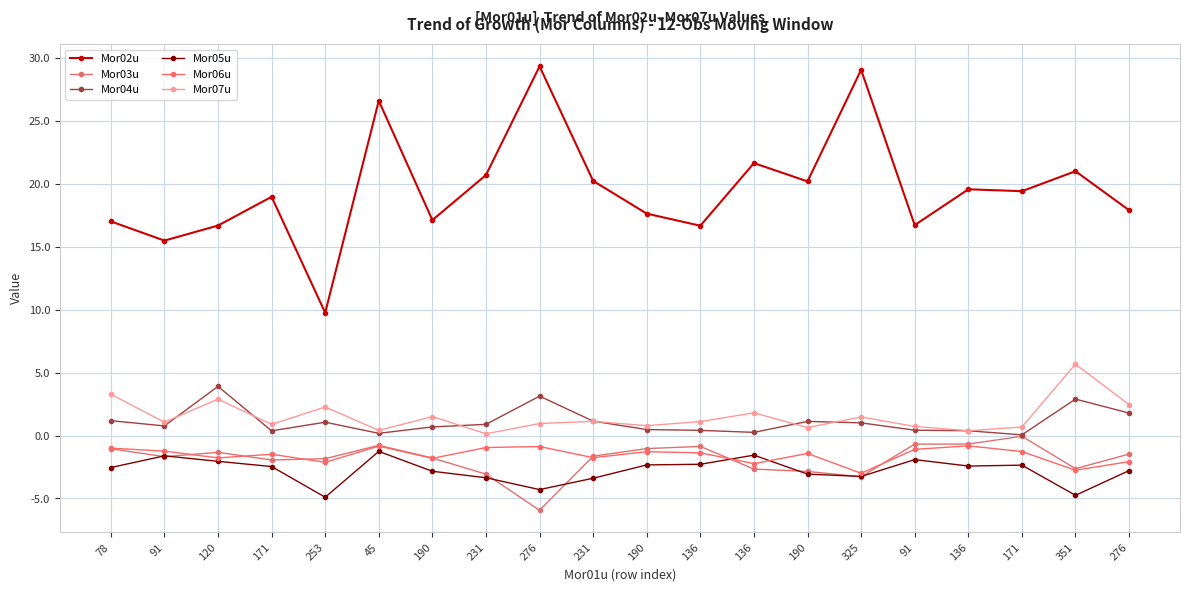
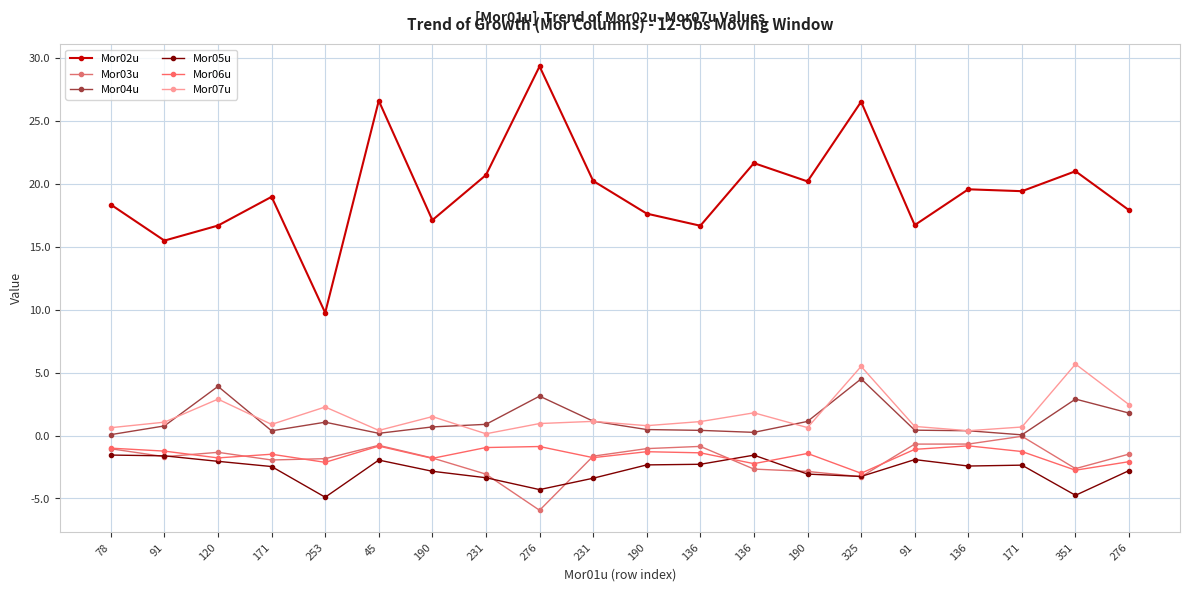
Mor02u, 78: 17.0 -> 18.4
Mor04u, 78: 1.2 -> 0.1
Mor05u, 78: -2.5 -> -1.5
Mor07u, 78: 3.3 -> 0.6
Mor05u, 45: -1.3 -> -1.9
Mor02u, 325: 29.1 -> 26.6
Mor04u, 325: 1.0 -> 4.5
Mor07u, 325: 1.5 -> 5.5
